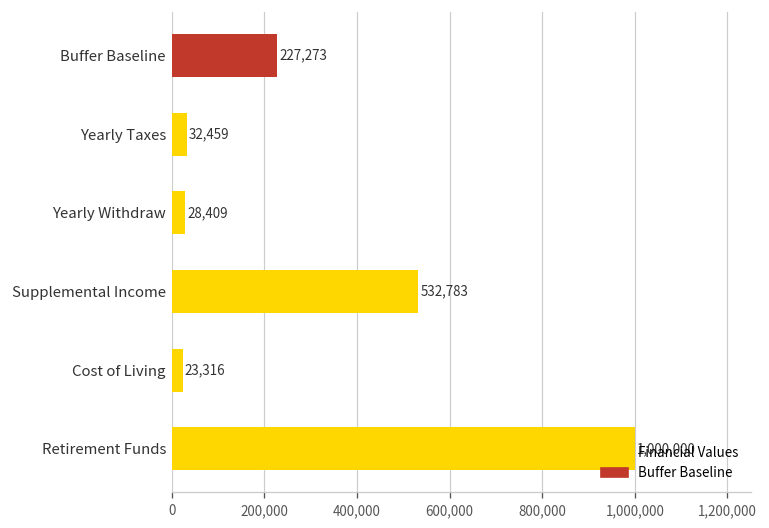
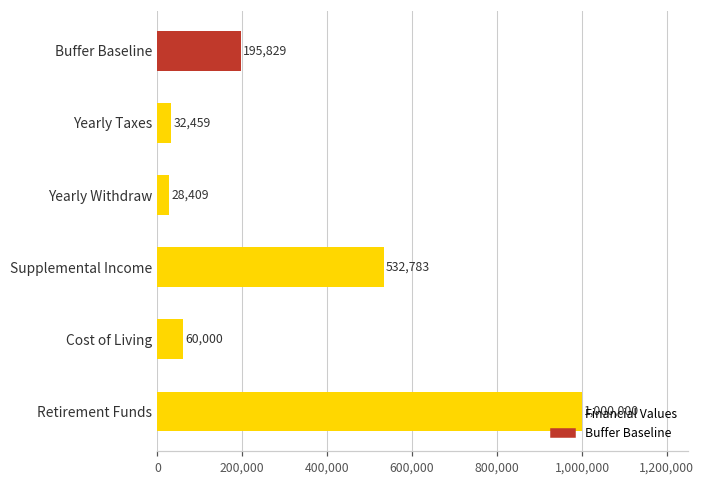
Buffer Baseline: 227,273 -> 195,829
Cost of Living: 23,316 -> 60,000
